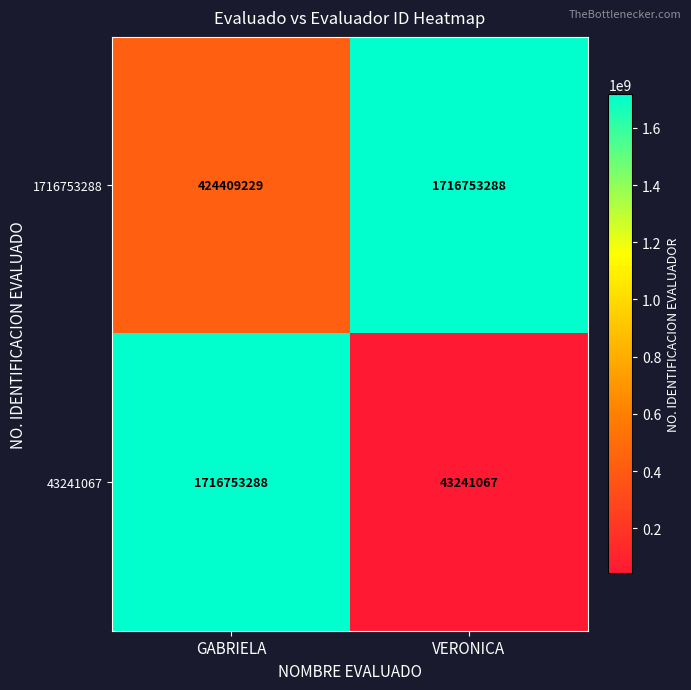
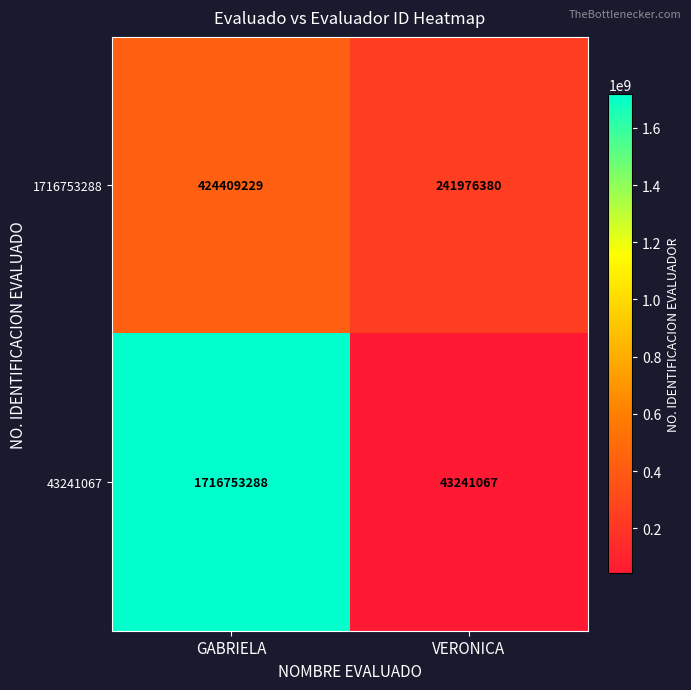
1716753288, VERONICA: 1716753288 -> 241976380
